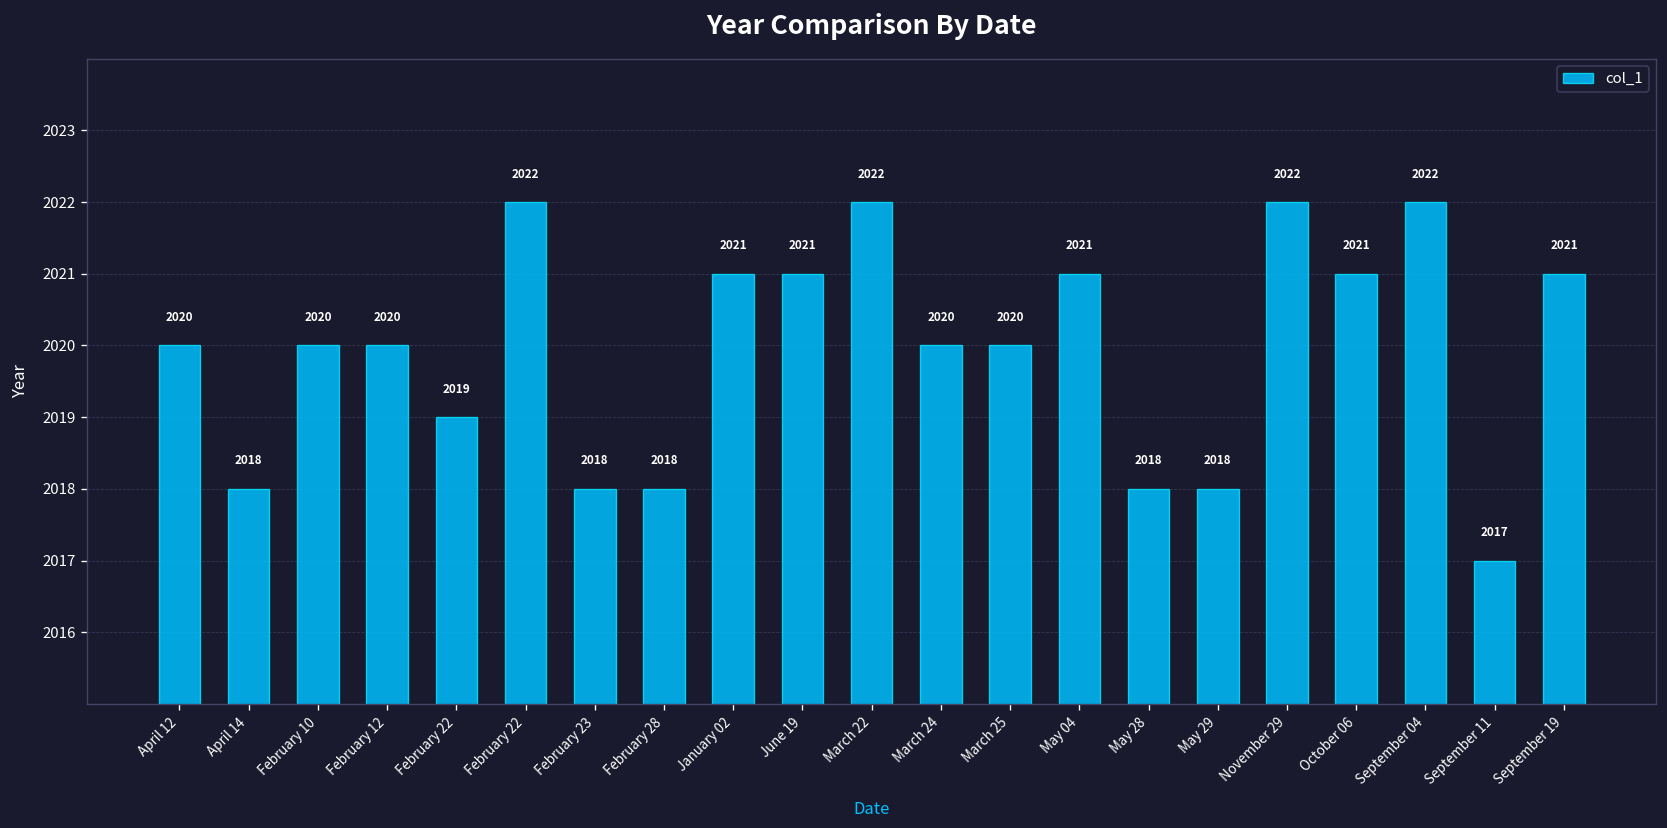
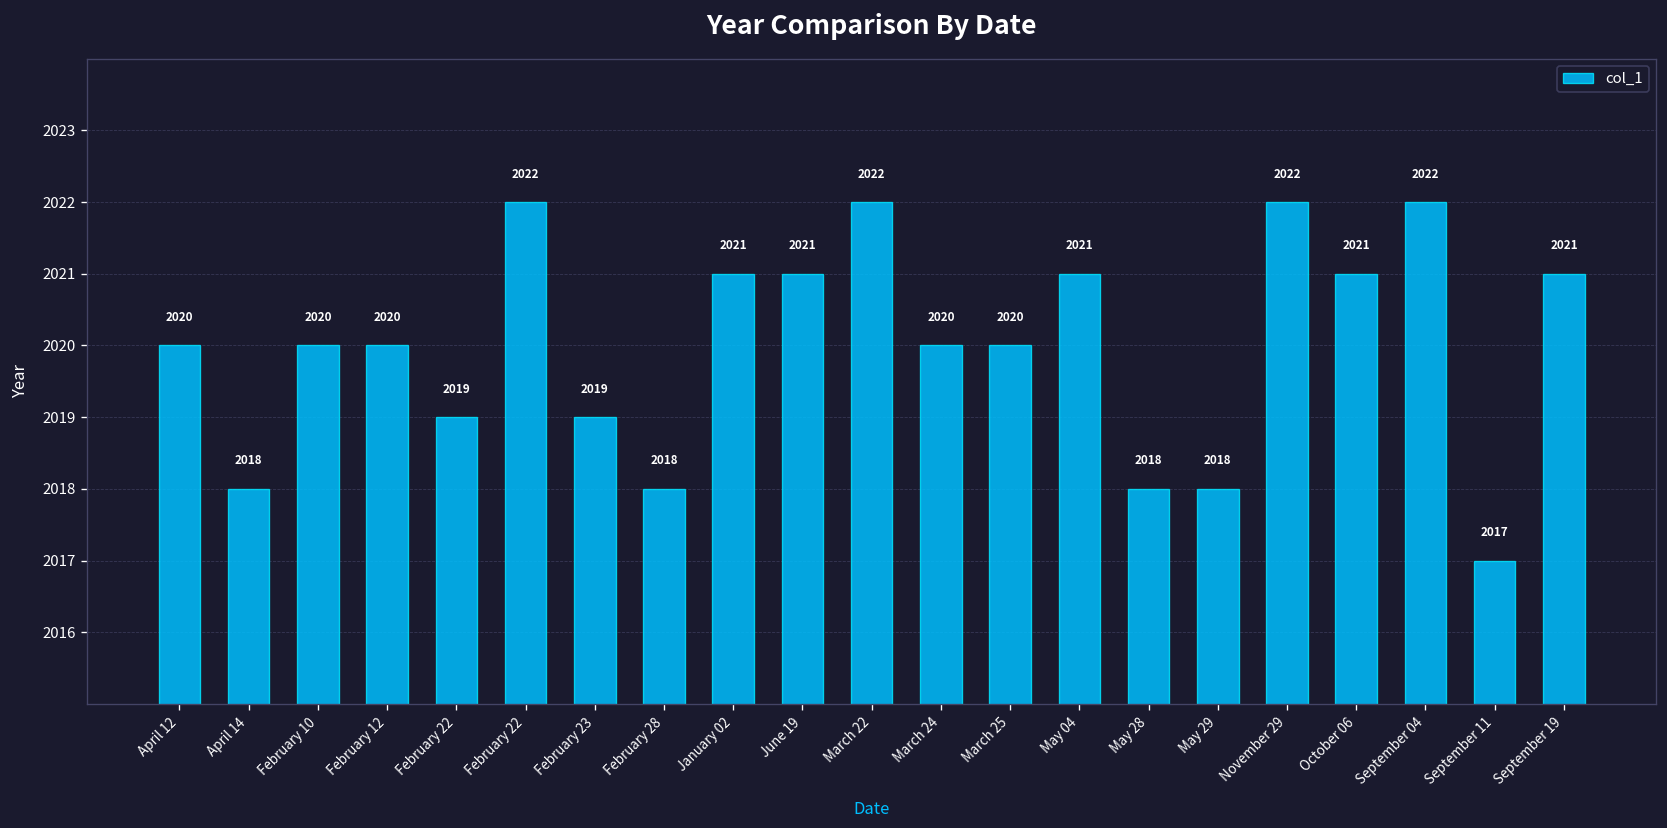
February 23: 2018 -> 2019
